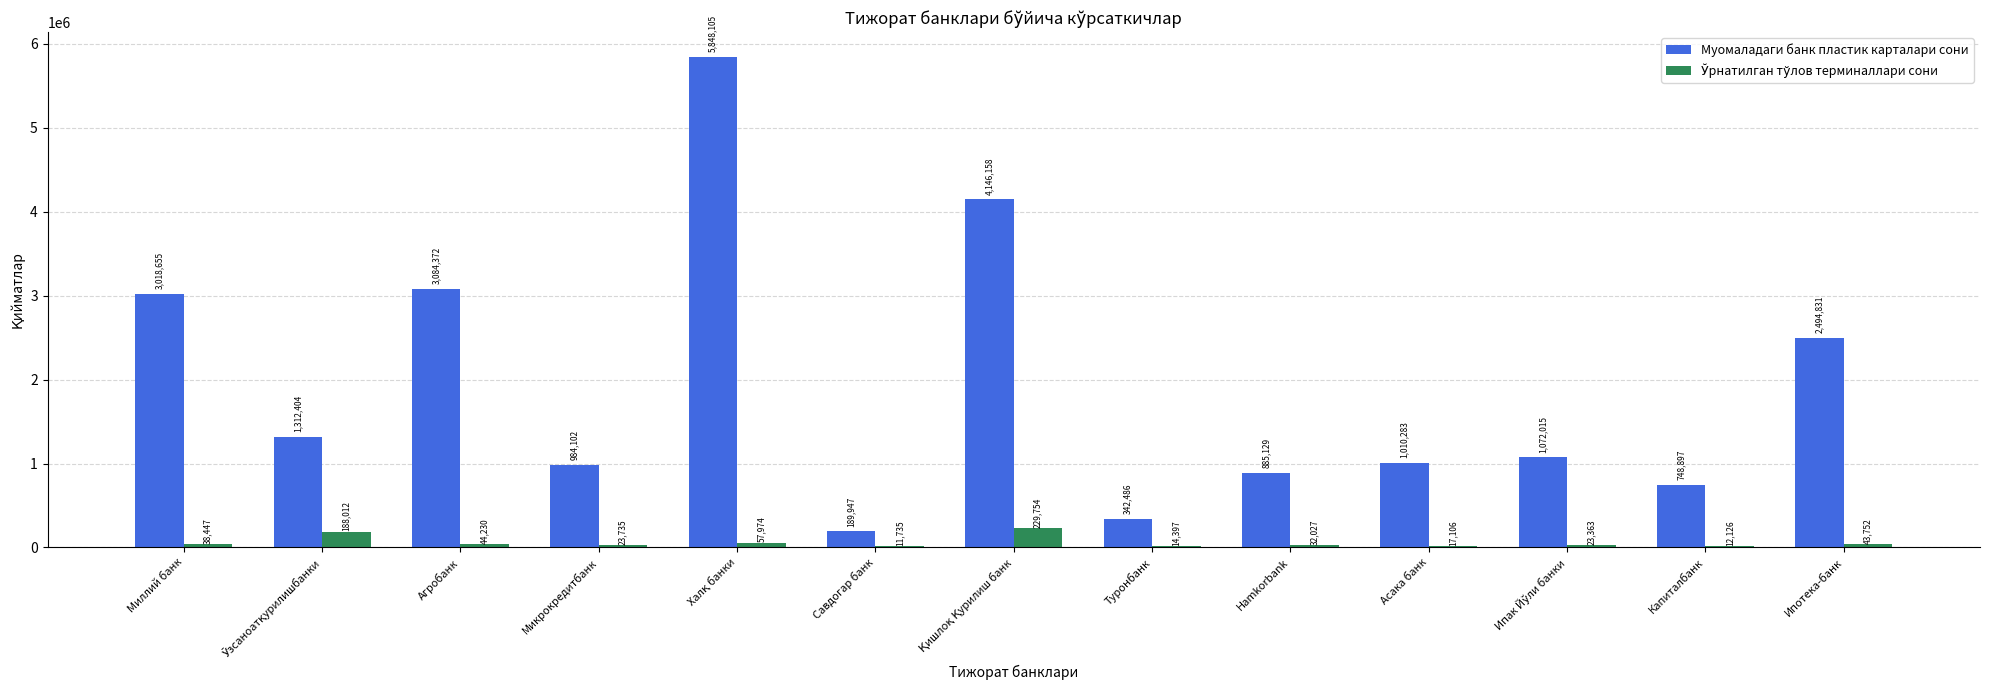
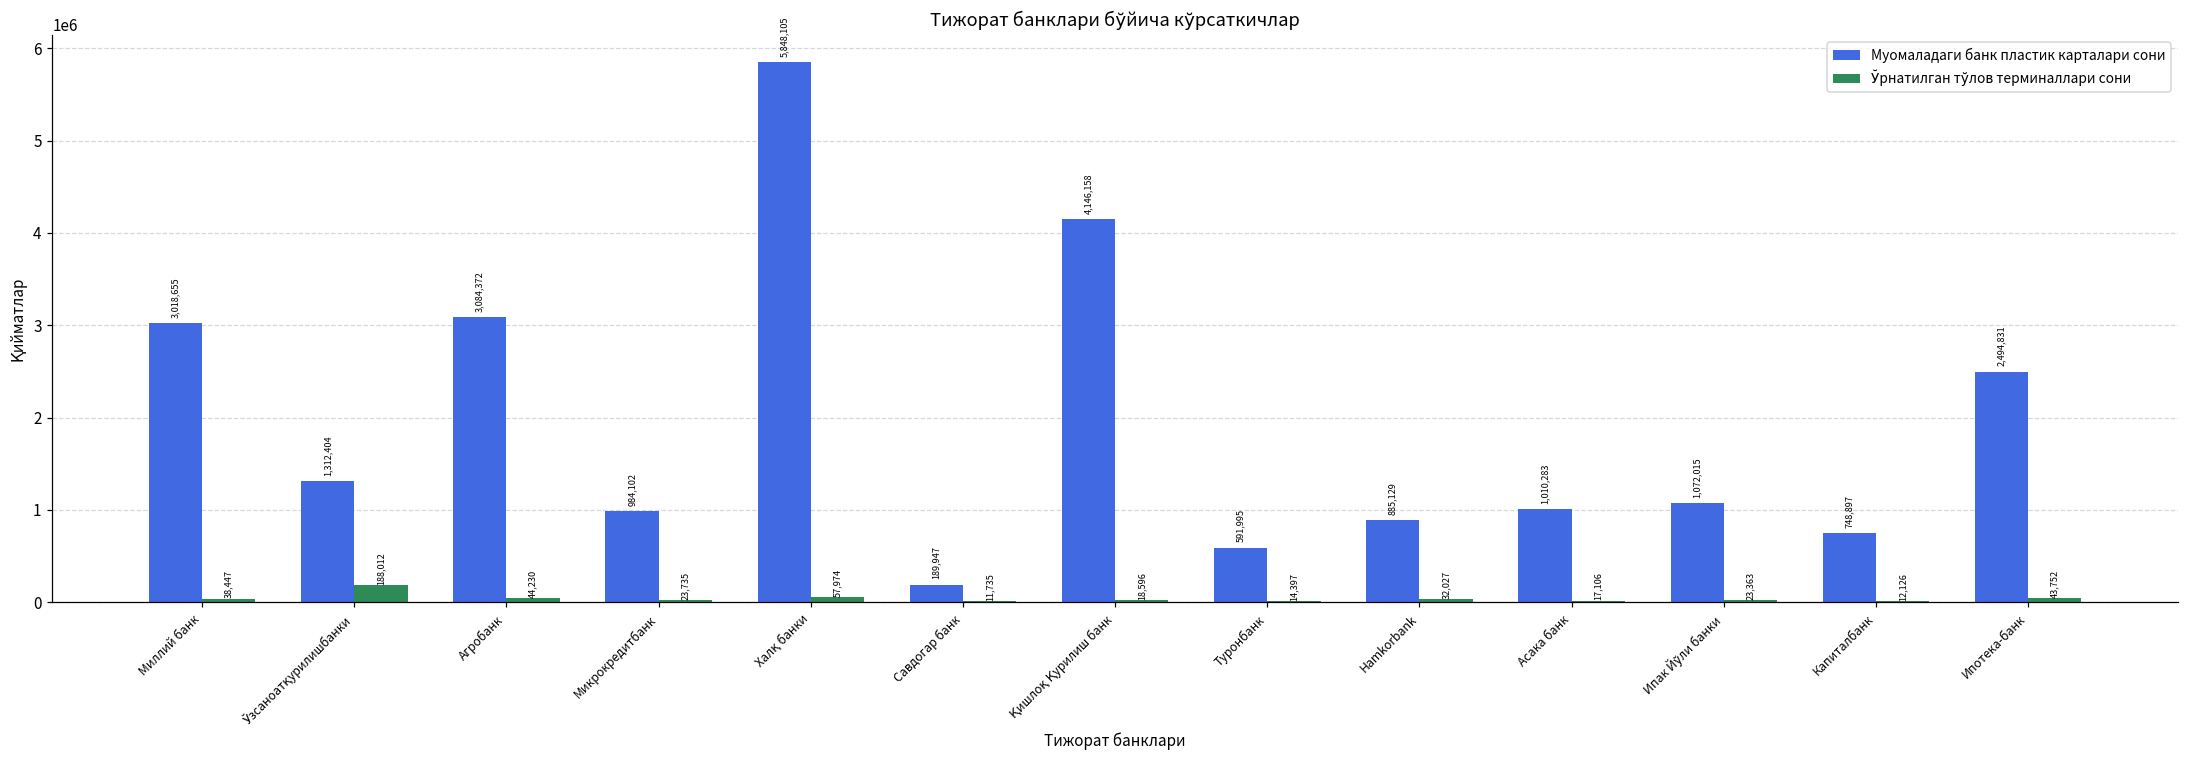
Ўрнатилган тўлов терминаллари сони, Қишлоқ Қурилиш банк: 229,754 -> 18,596
Муомаладаги банк пластик карталари сони, Туронбанк: 342,486 -> 591,995
